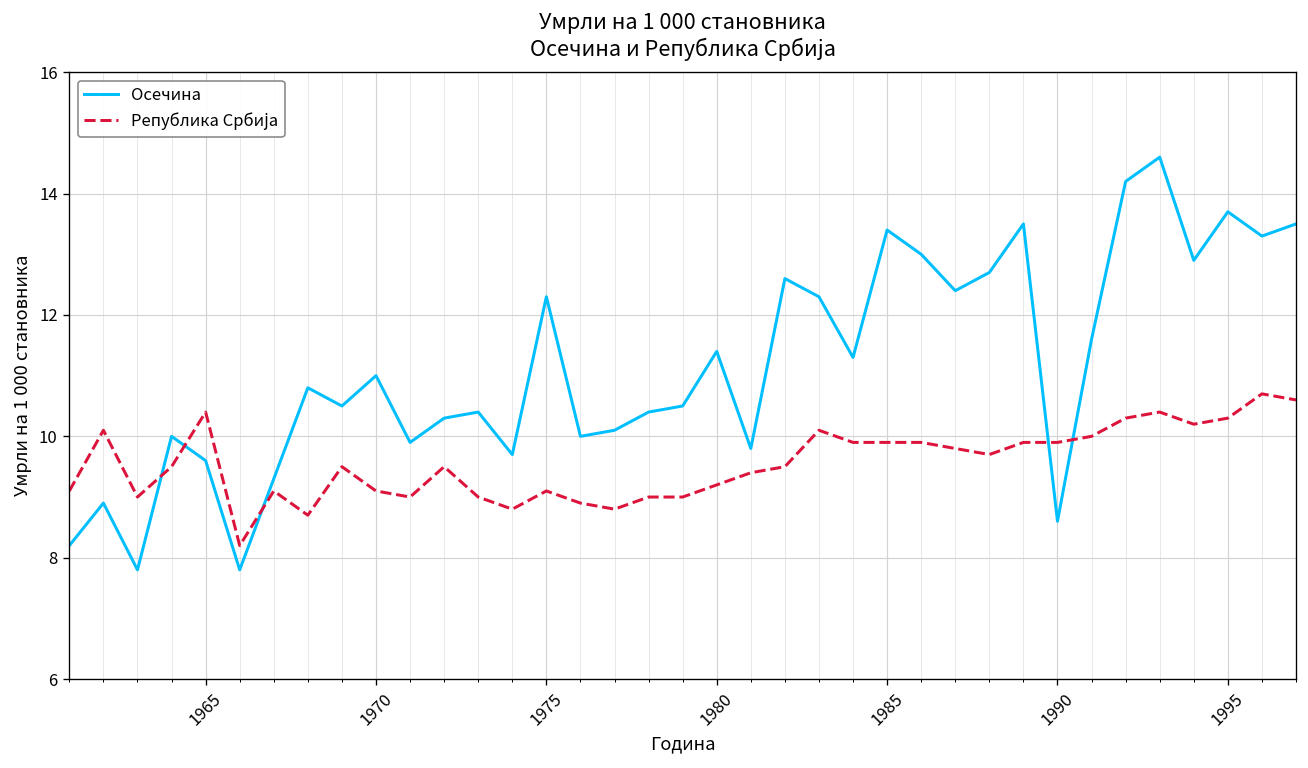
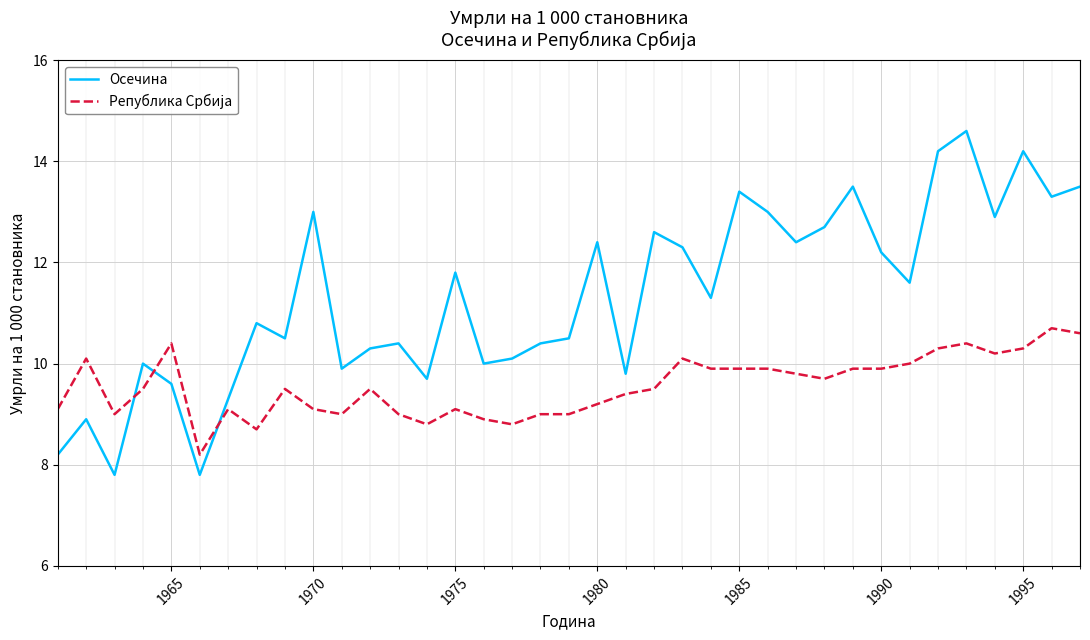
Осечина, 1970: 11 -> 13
Осечина, 1975: 12.3 -> 11.8
Осечина, 1980: 11.4 -> 12.4
Осечина, 1990: 8.6 -> 12.2
Осечина, 1995: 13.7 -> 14.2
